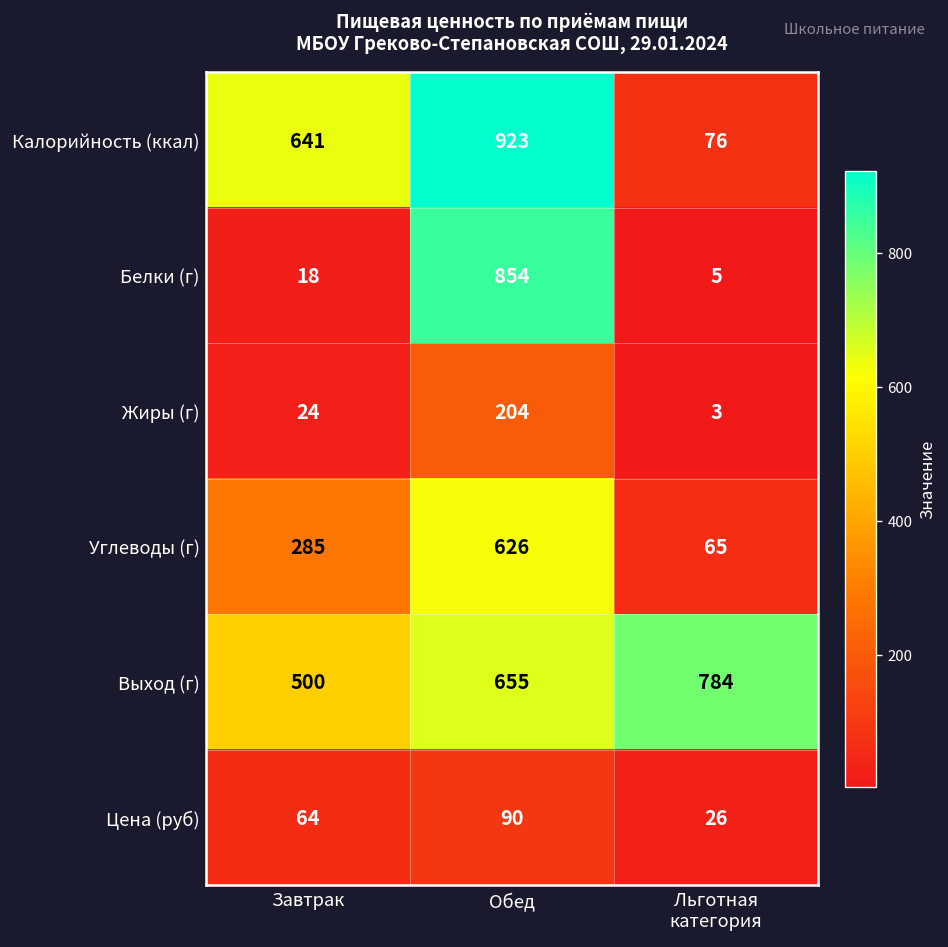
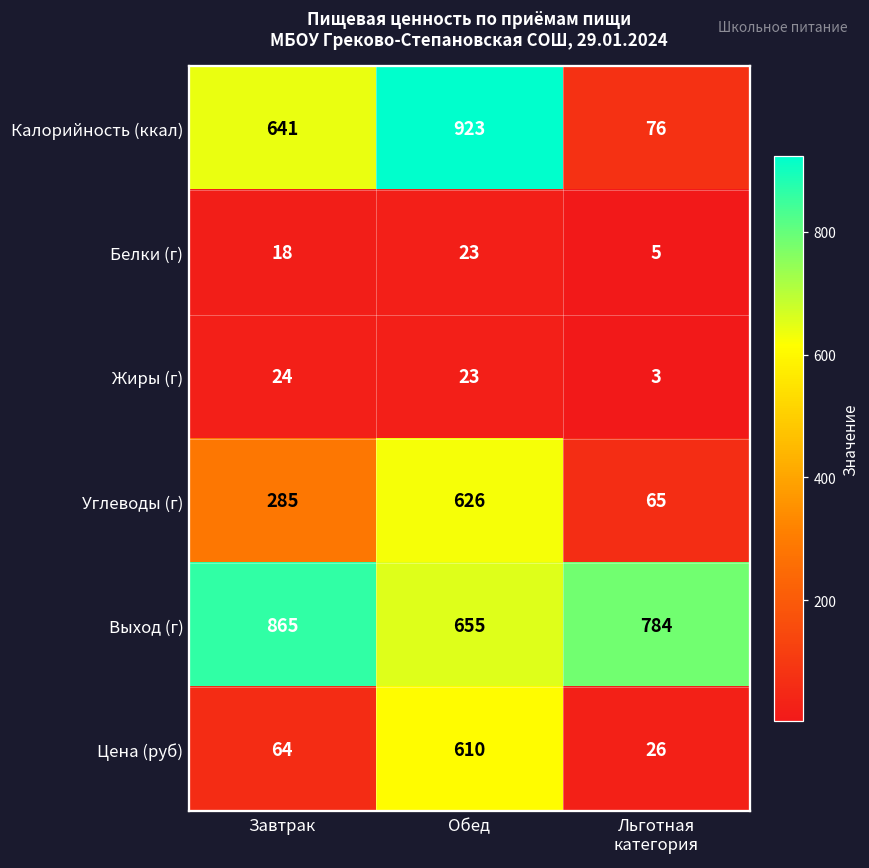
Белки (г), Обед: 854 -> 23
Жиры (г), Обед: 204 -> 23
Выход (г), Завтрак: 500 -> 865
Цена (руб), Обед: 90 -> 610
